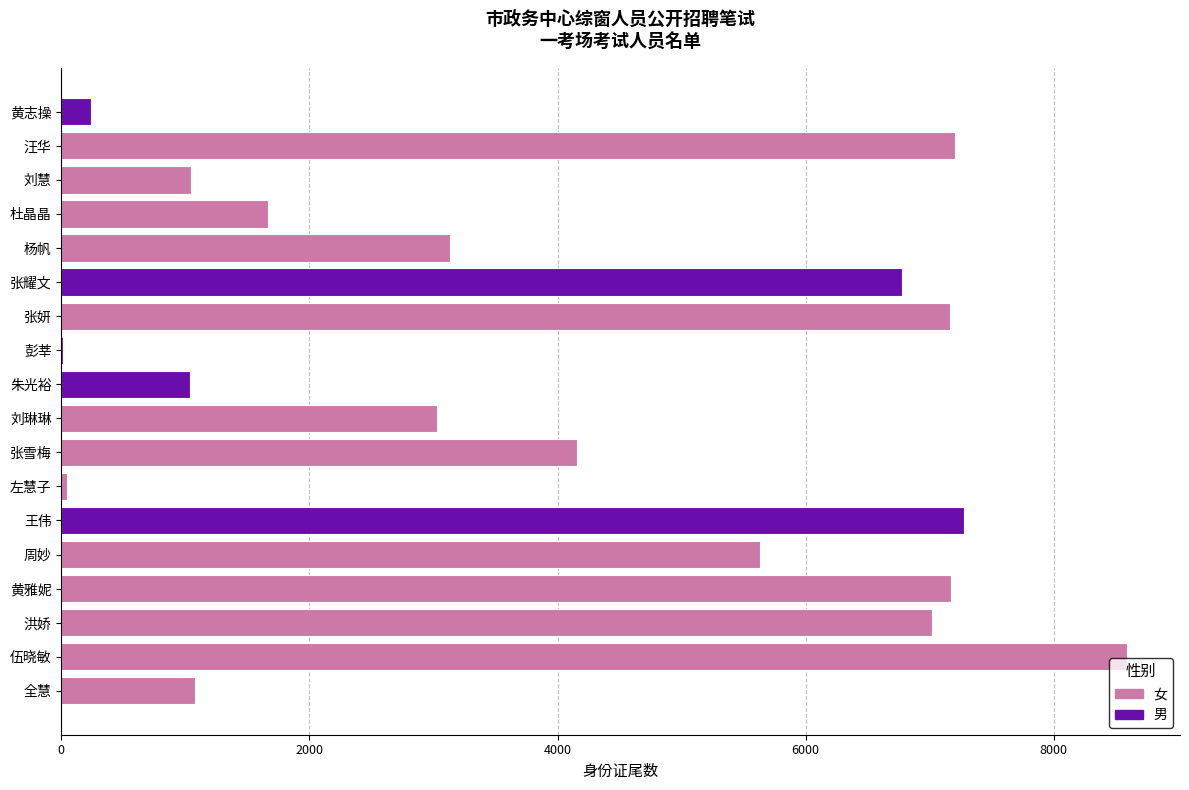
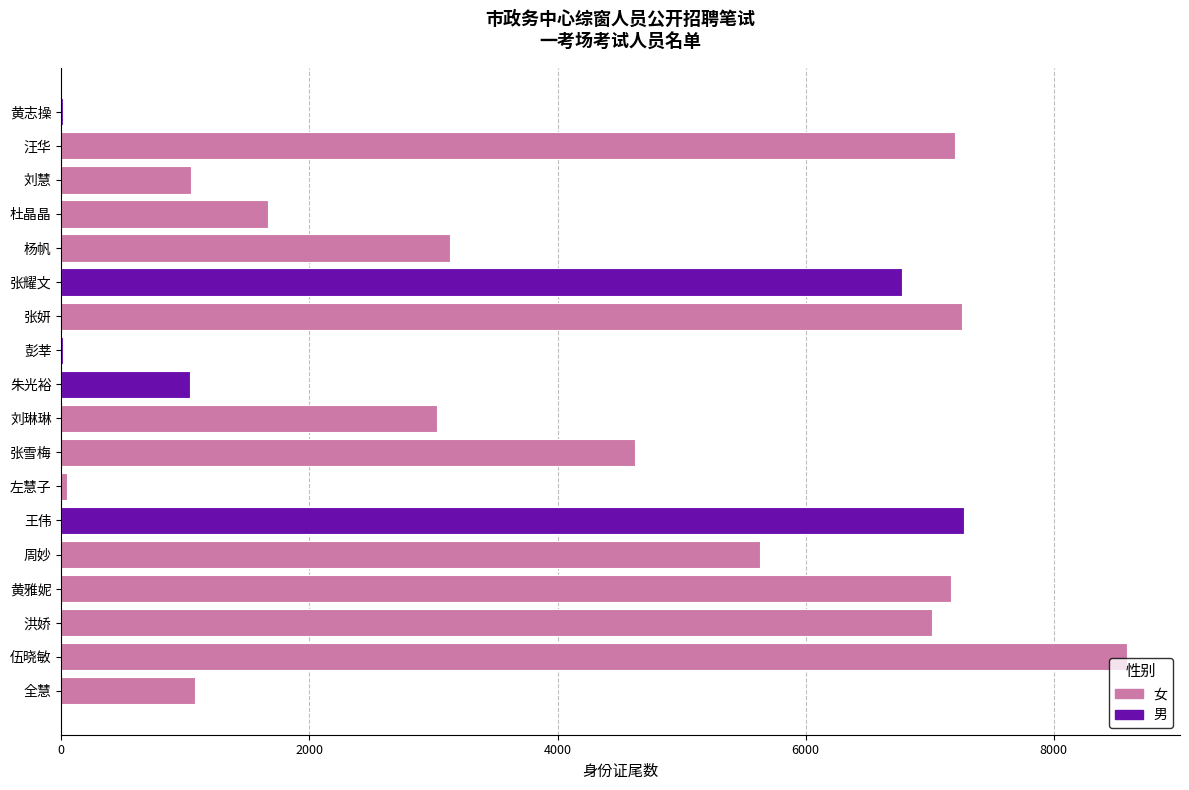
男, 黄志操: 240 -> 10
女, 张妍: 7160 -> 7260
女, 张雪梅: 4160 -> 4620
